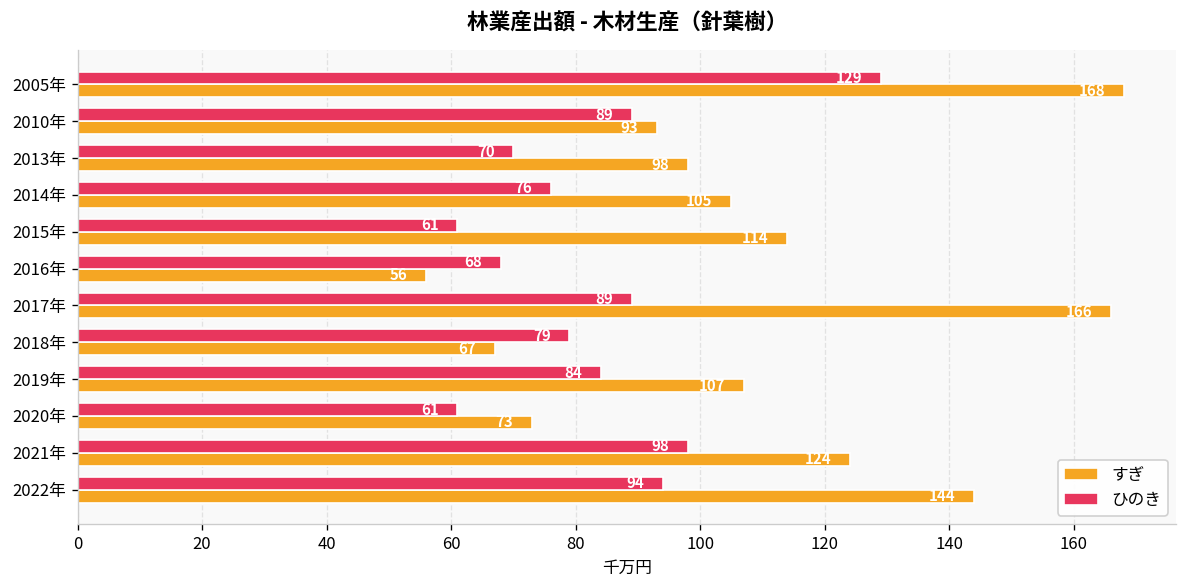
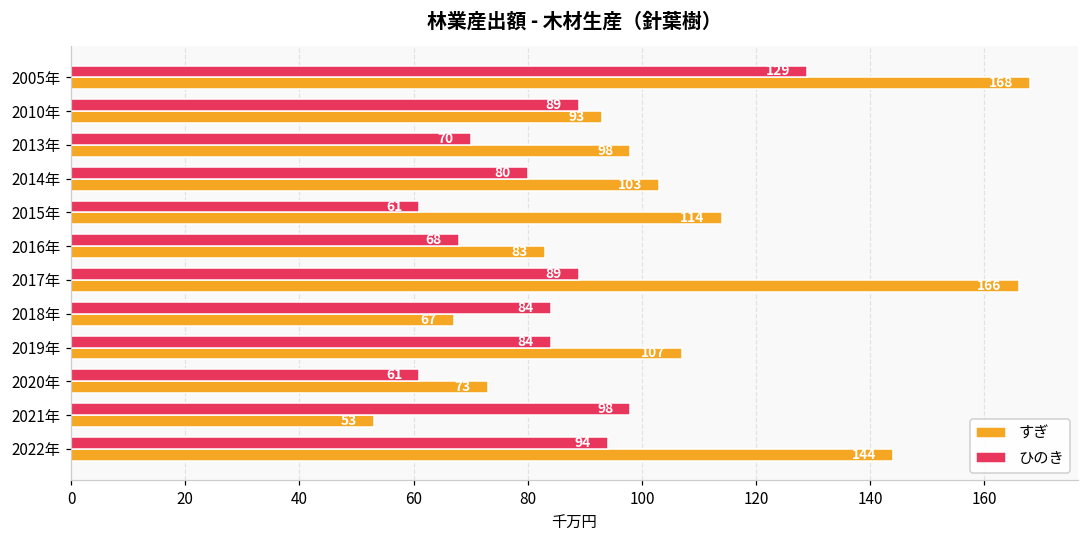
ひのき, 2014年: 76 -> 80
すぎ, 2014年: 105 -> 103
すぎ, 2016年: 56 -> 83
ひのき, 2018年: 79 -> 84
すぎ, 2021年: 124 -> 53
